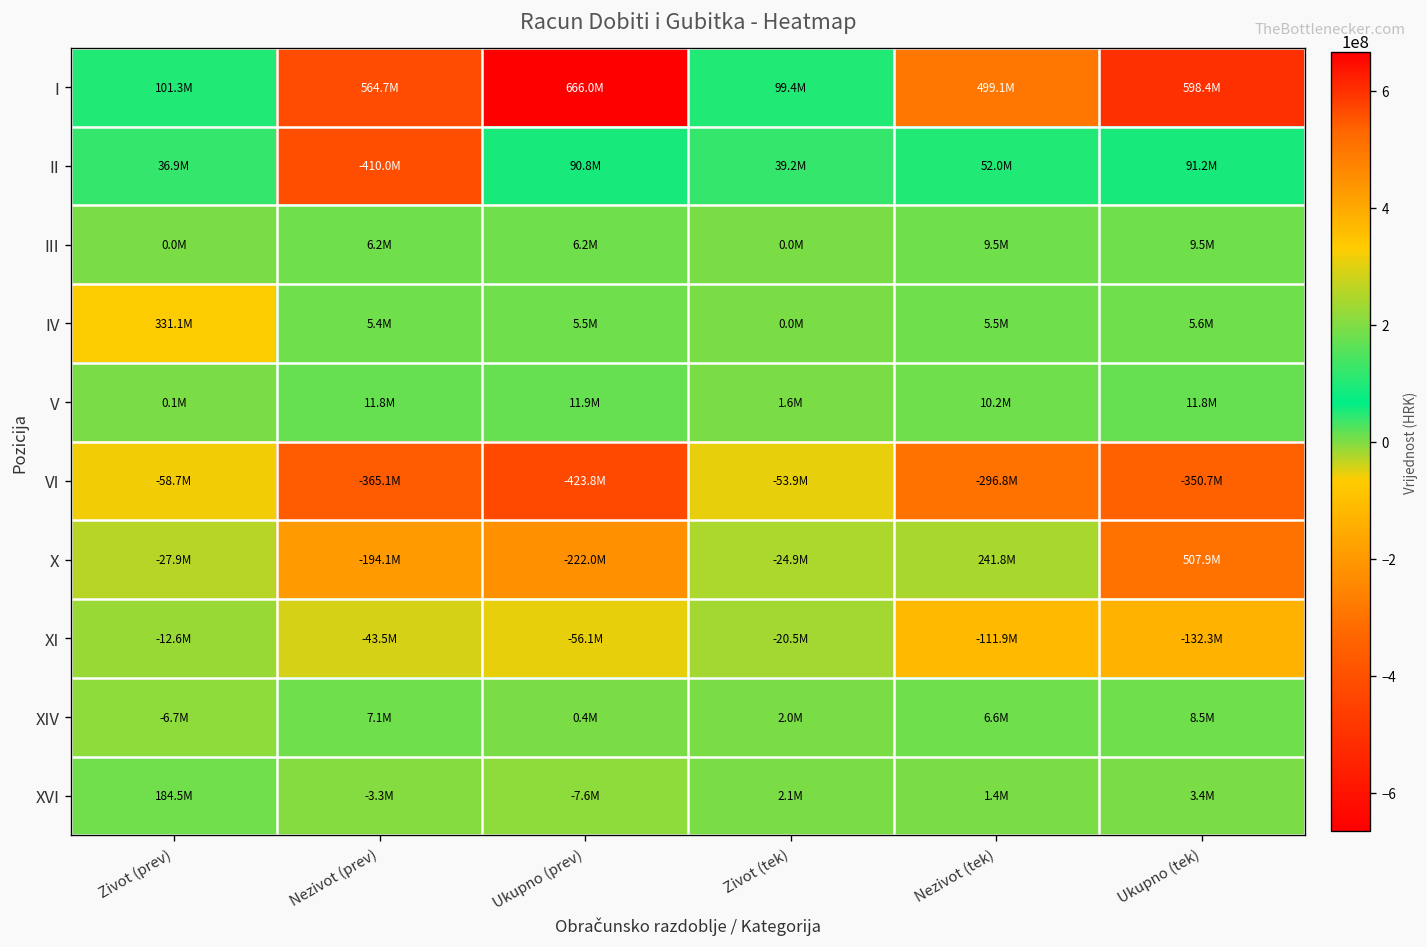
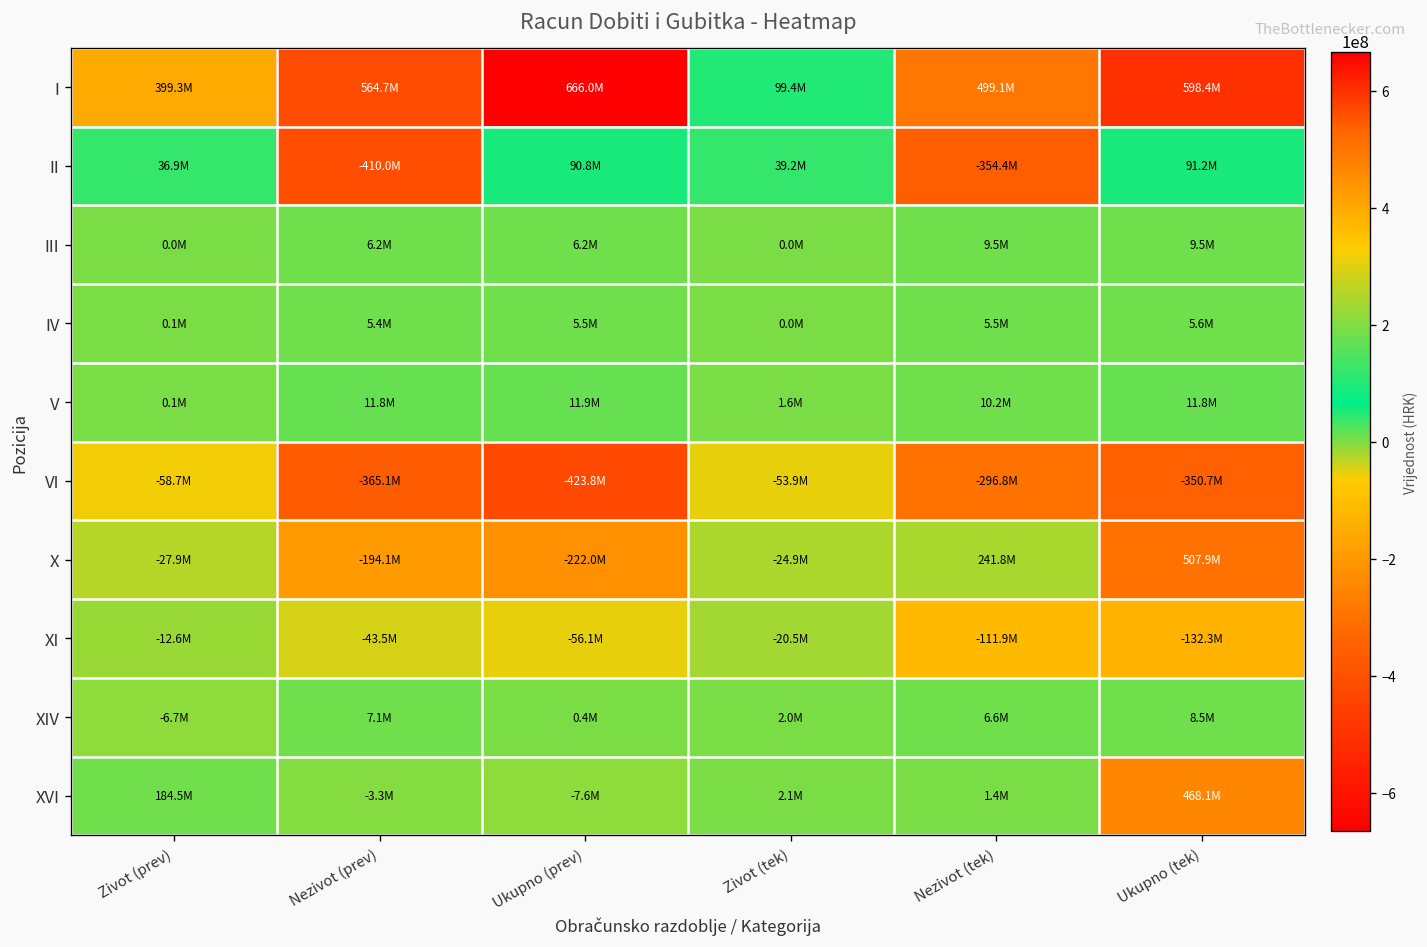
I, Zivot (prev): 101.3M -> 399.3M
II, Nezivot (tek): 52.0M -> -354.4M
IV, Zivot (prev): 331.1M -> 0.1M
XVI, Ukupno (tek): 3.4M -> 468.1M
